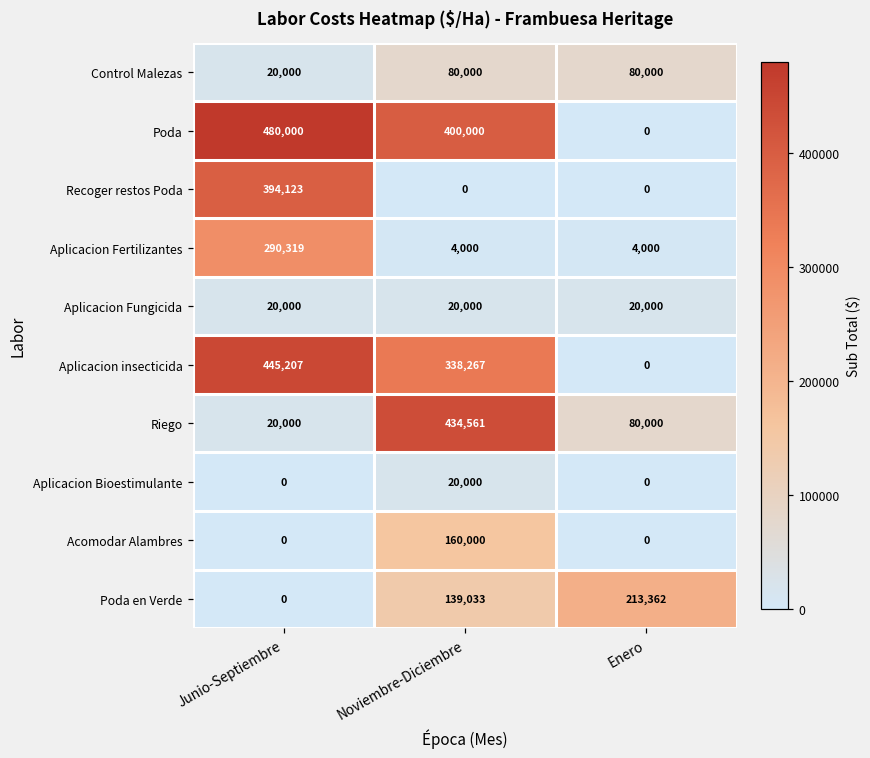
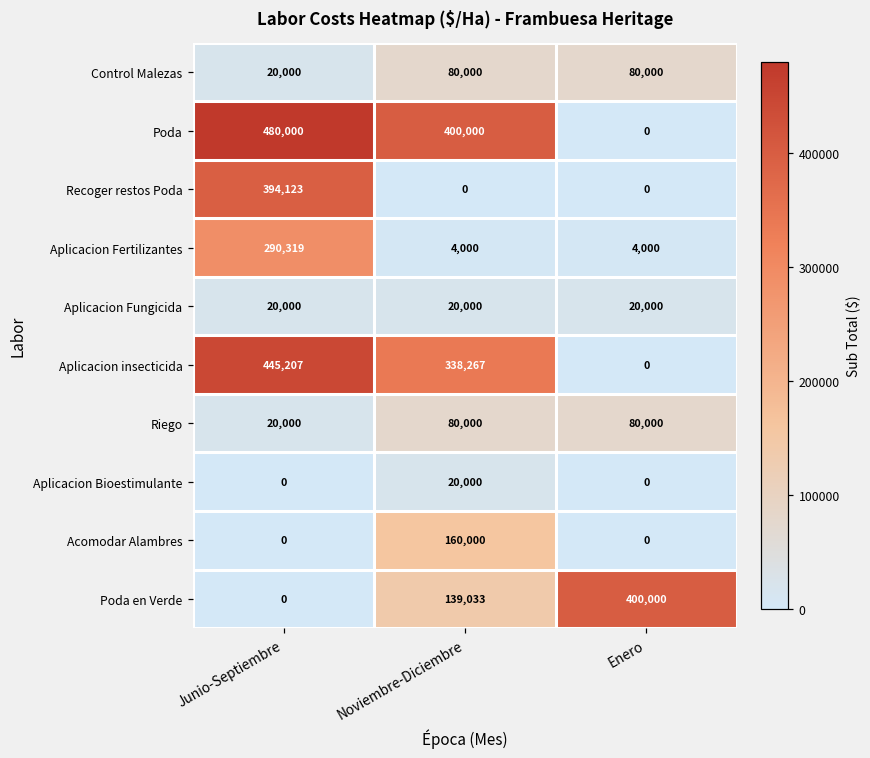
Riego, Noviembre-Diciembre: 434,561 -> 80,000
Poda en Verde, Enero: 213,362 -> 400,000
